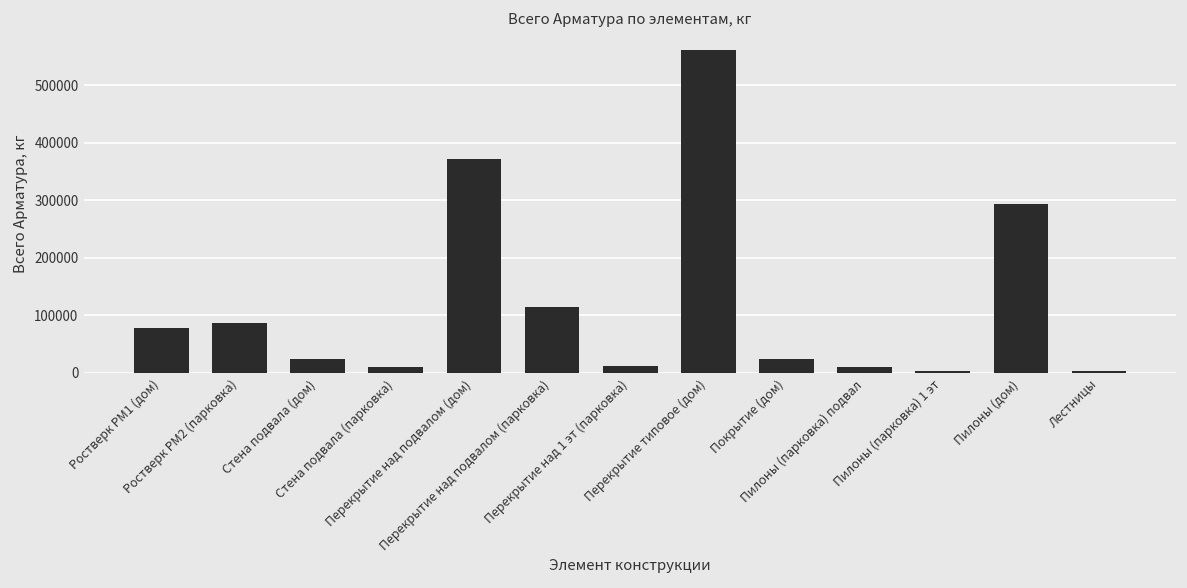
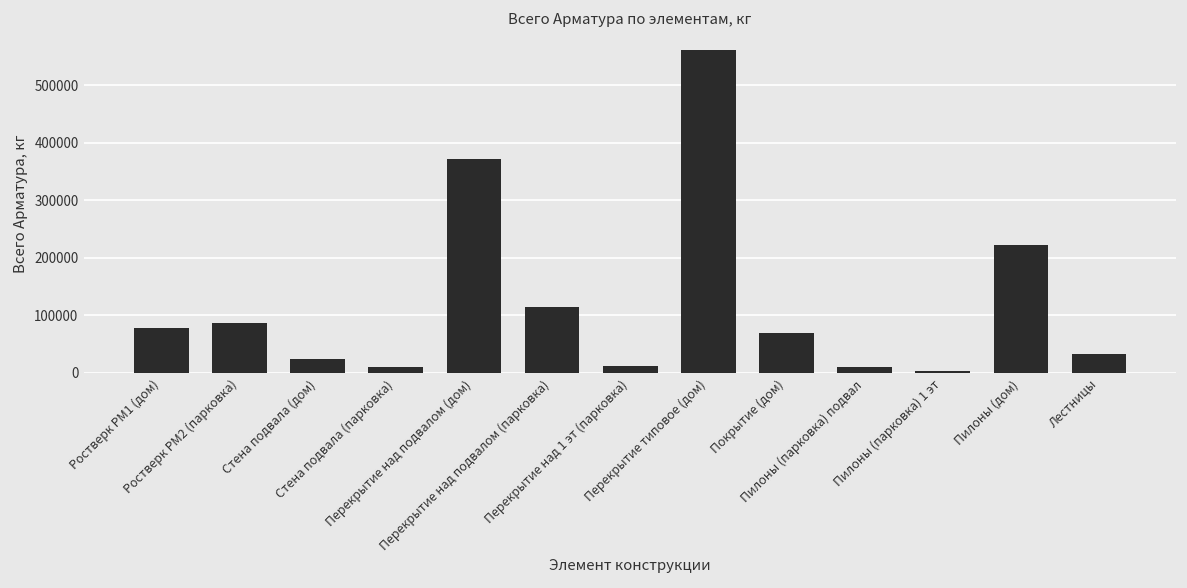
Покрытие (дом): 20000 -> 70000
Пилоны (дом): 290000 -> 220000
Лестницы: 0 -> 30000
